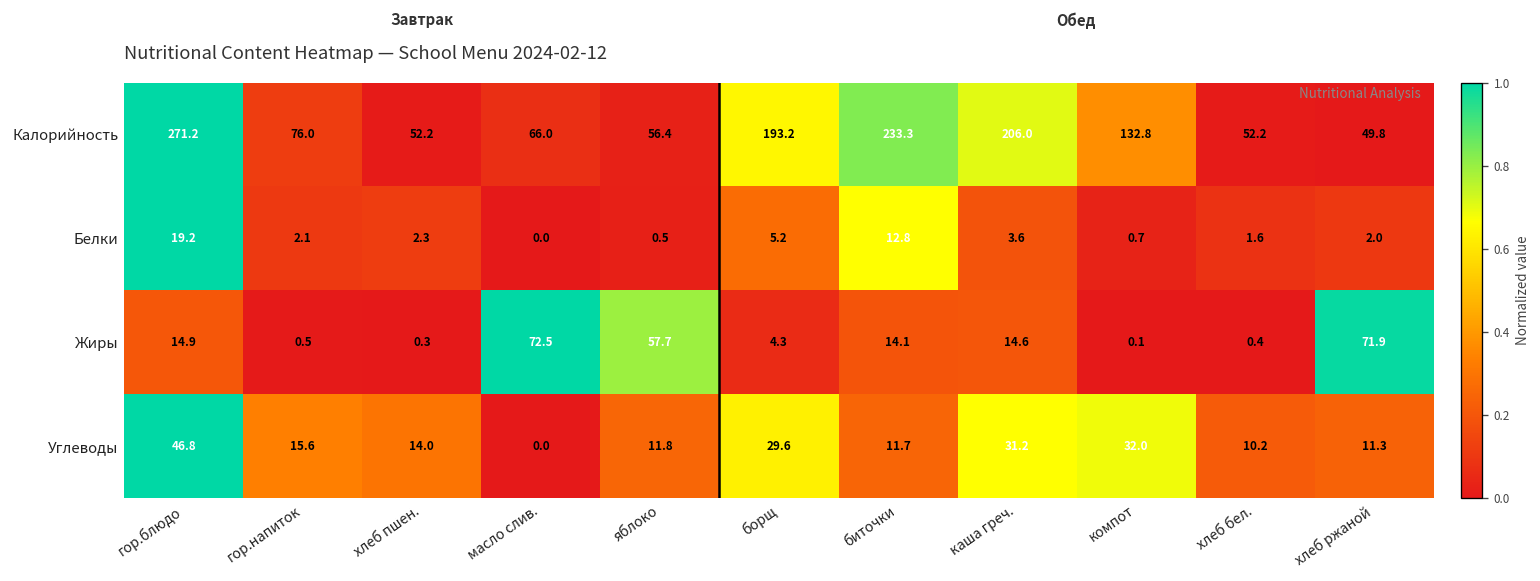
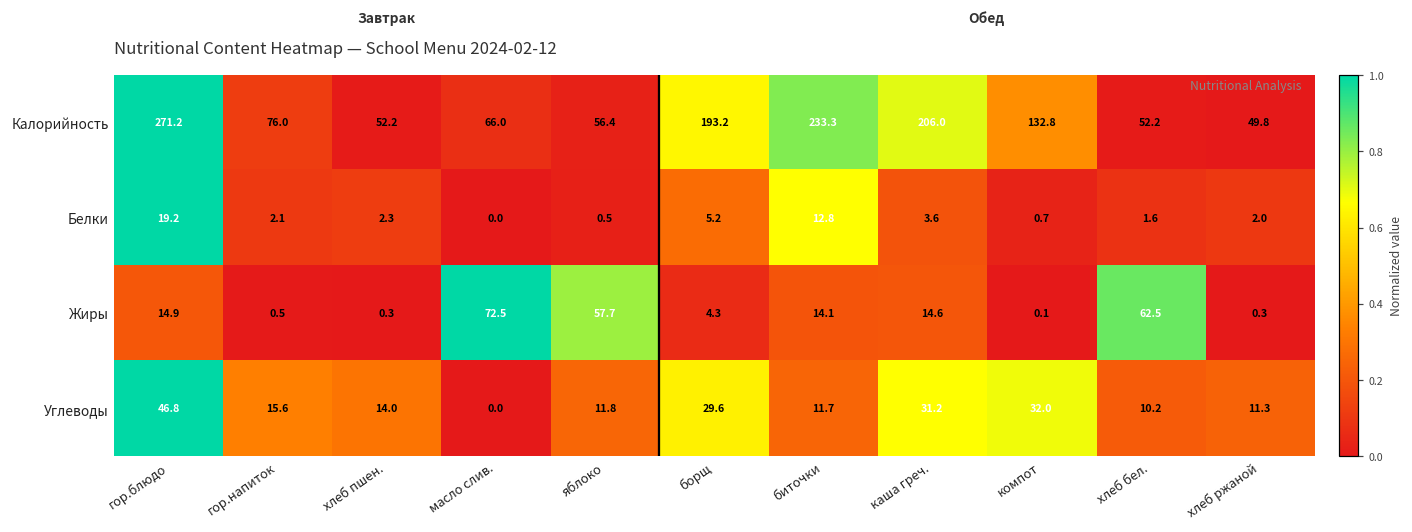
Жиры, хлеб бел.: 0.4 -> 62.5
Жиры, хлеб ржаной: 71.9 -> 0.3
